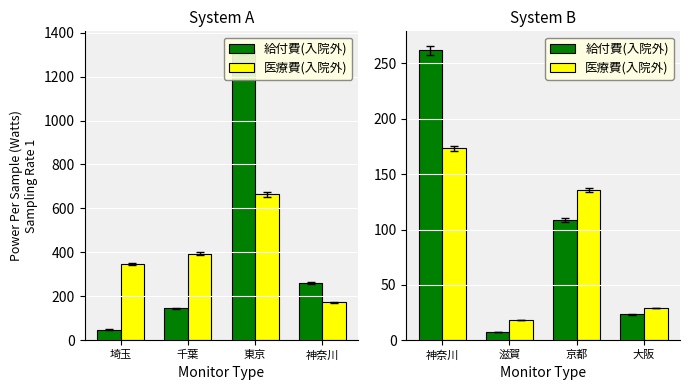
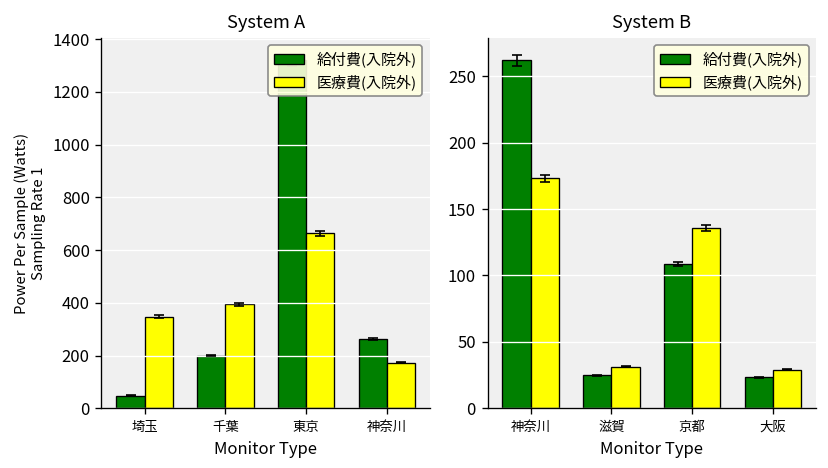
System A, 給付費(入院外), 千葉: 150 -> 200
System B, 給付費(入院外), 滋賀: 7 -> 25
System B, 医療費(入院外), 滋賀: 18 -> 31
